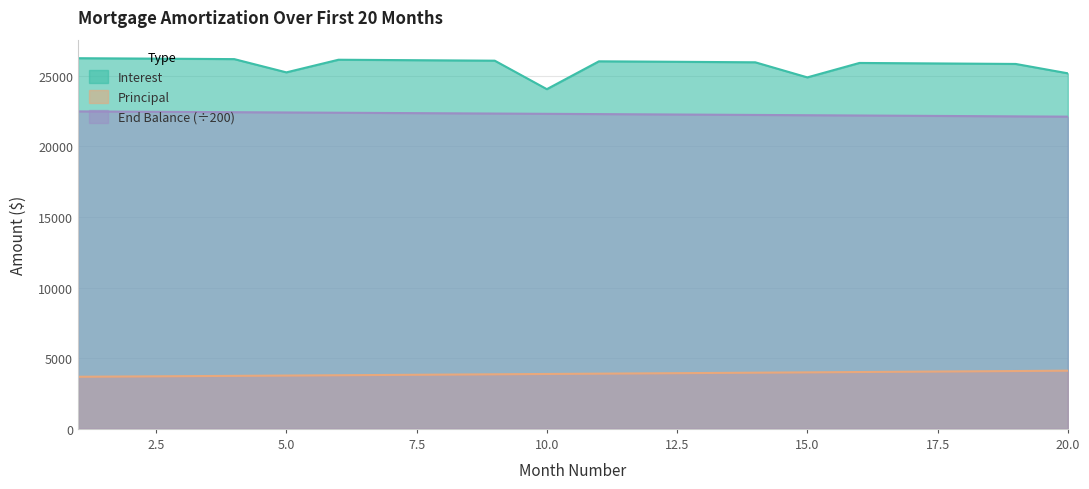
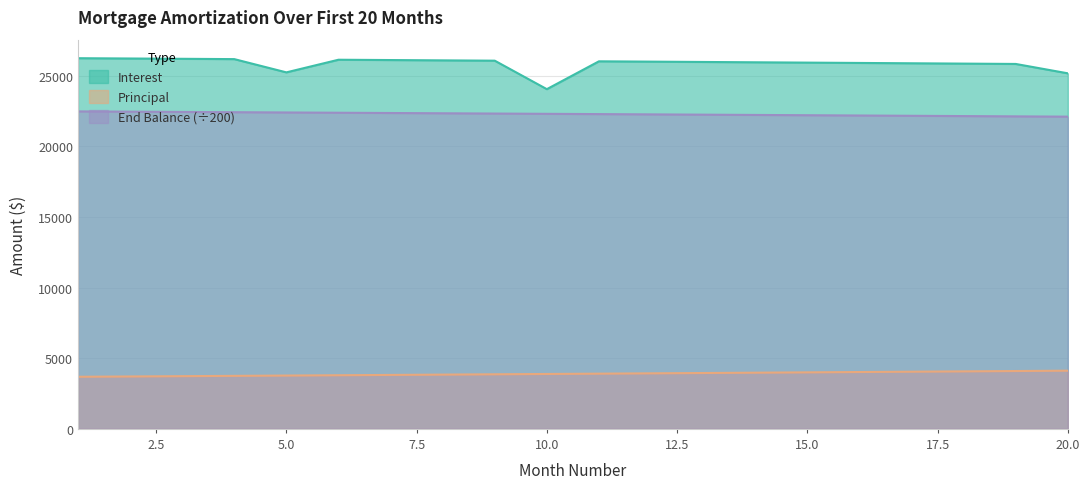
Interest, 15.0: 24900 -> 25900
